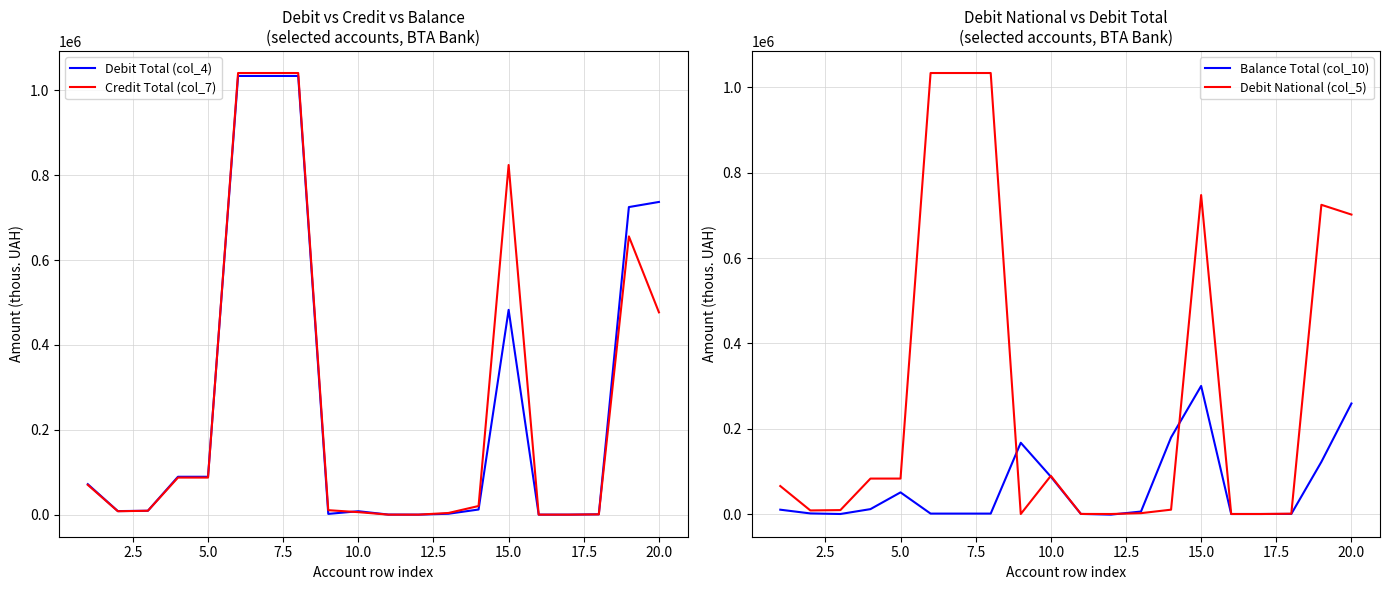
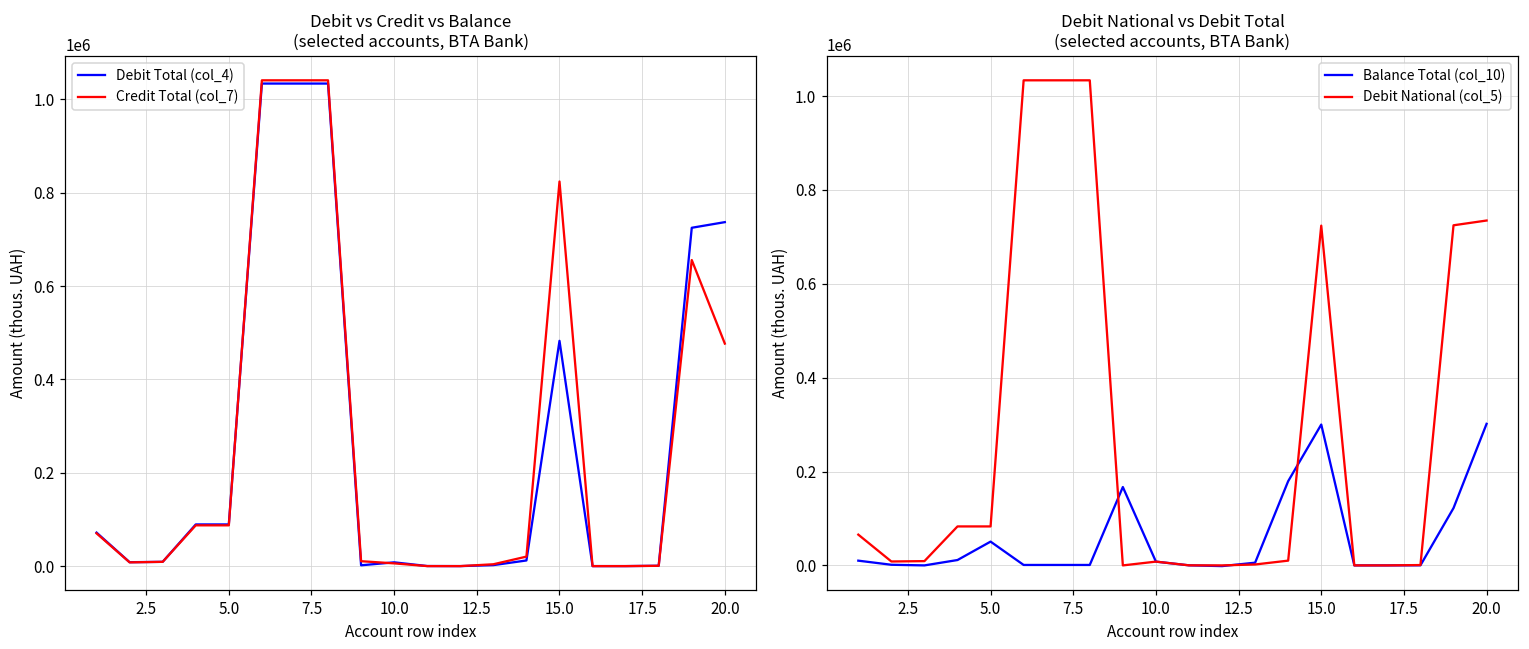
Debit National vs Debit Total (selected accounts, BTA Bank), Balance Total (col_10), 10.0: 90000 -> 10000
Debit National vs Debit Total (selected accounts, BTA Bank), Debit National (col_5), 10.0: 90000 -> 10000
Debit National vs Debit Total (selected accounts, BTA Bank), Debit National (col_5), 15.0: 750000 -> 720000
Debit National vs Debit Total (selected accounts, BTA Bank), Balance Total (col_10), 20.0: 260000 -> 300000
Debit National vs Debit Total (selected accounts, BTA Bank), Debit National (col_5), 20.0: 700000 -> 730000
